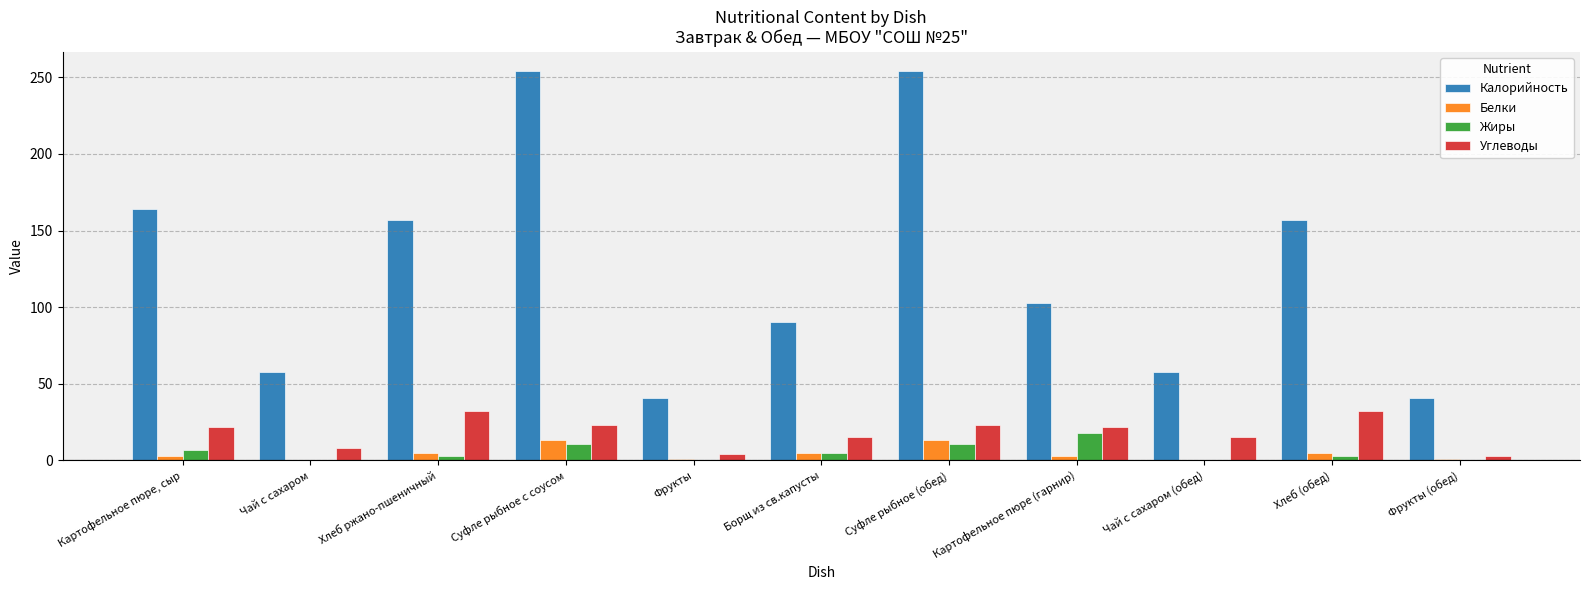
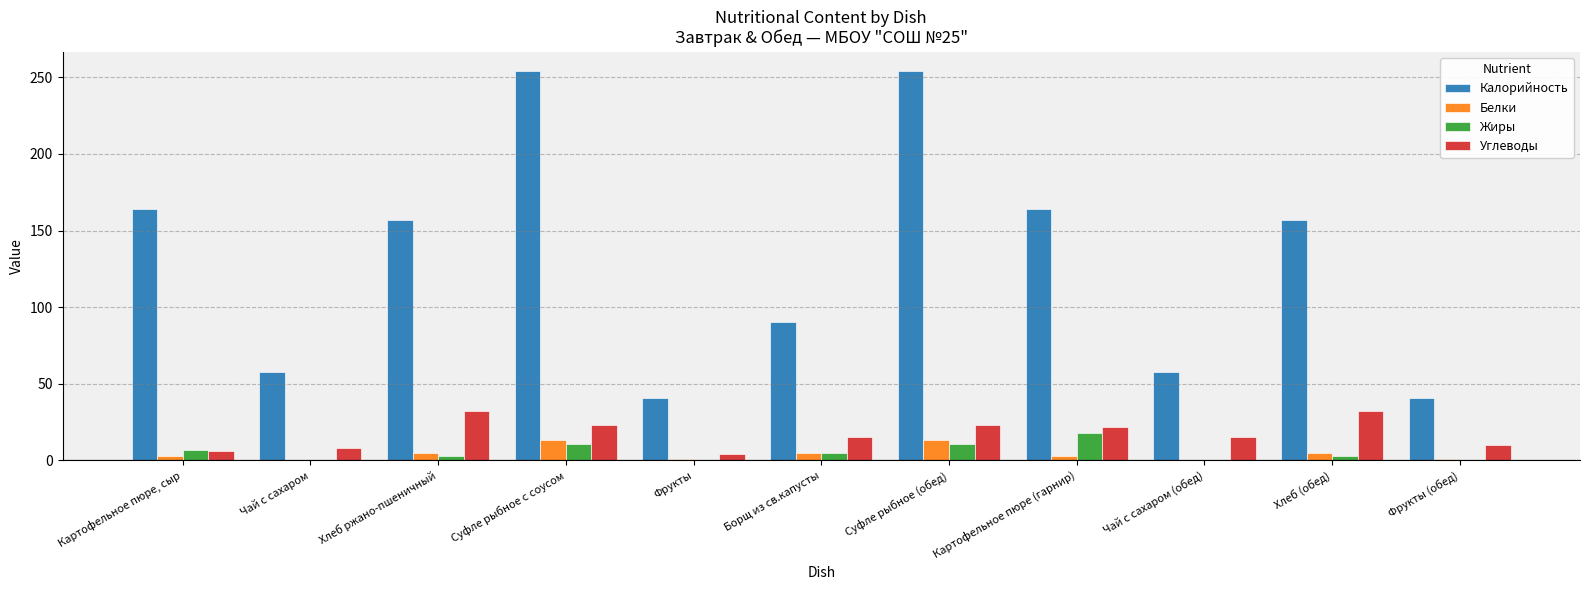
Углеводы, Картофельное пюре, сыр: 22 -> 6
Калорийность, Картофельное пюре (гарнир): 103 -> 164
Углеводы, Фрукты (обед): 3 -> 10
